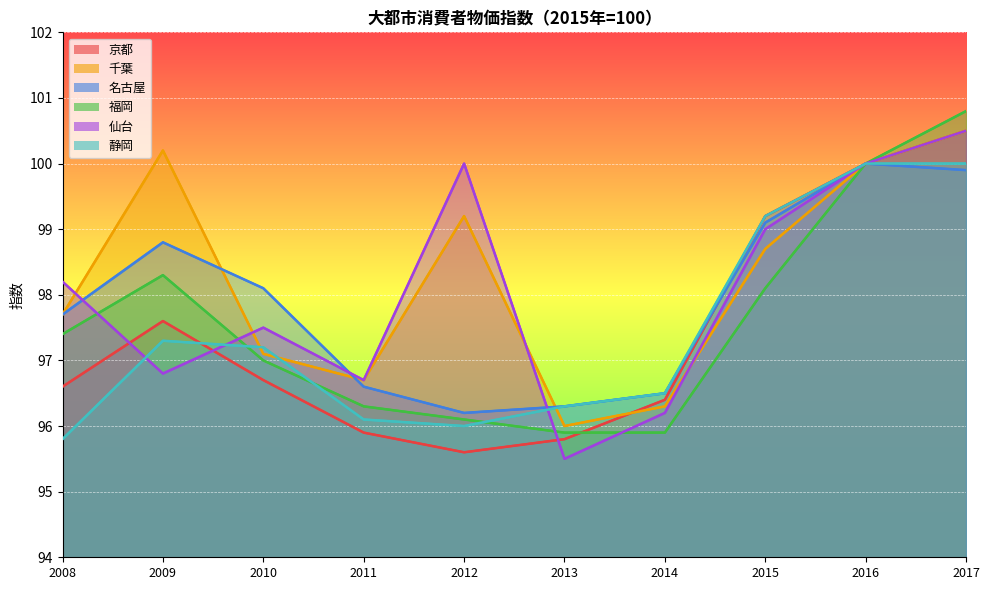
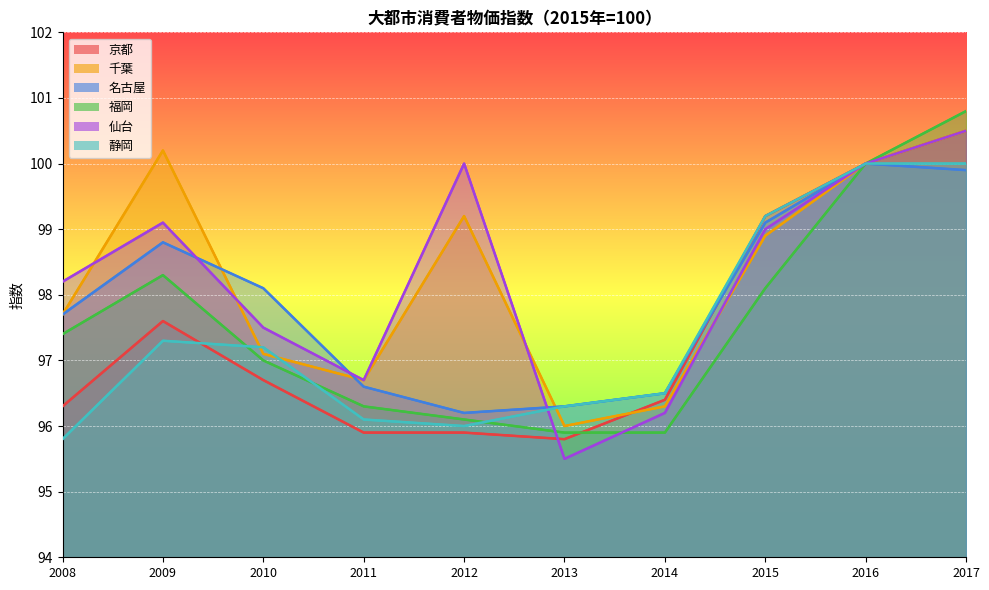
京都, 2008: 96.6 -> 96.3
仙台, 2009: 96.8 -> 99.1
京都, 2012: 95.6 -> 95.9
千葉, 2015: 98.7 -> 98.9
